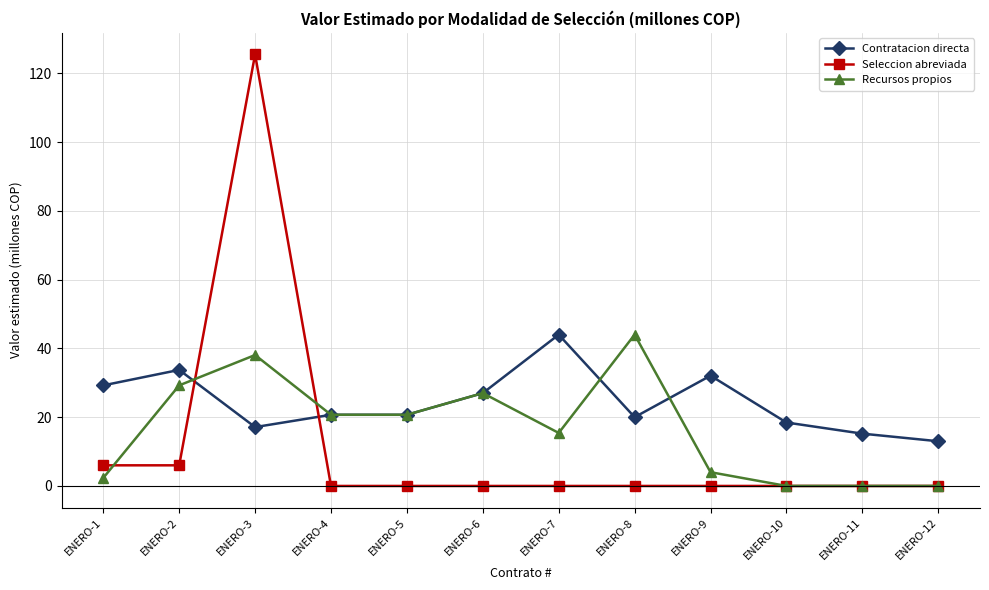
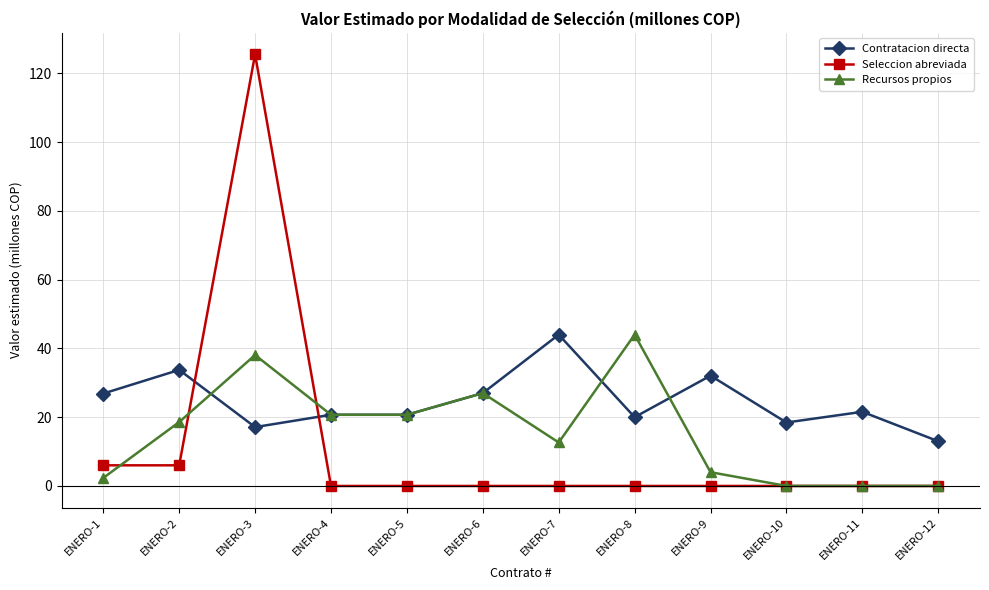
Contratacion directa, ENERO-1: 29 -> 27
Recursos propios, ENERO-2: 29 -> 19
Recursos propios, ENERO-7: 15 -> 13
Contratacion directa, ENERO-11: 15 -> 22
